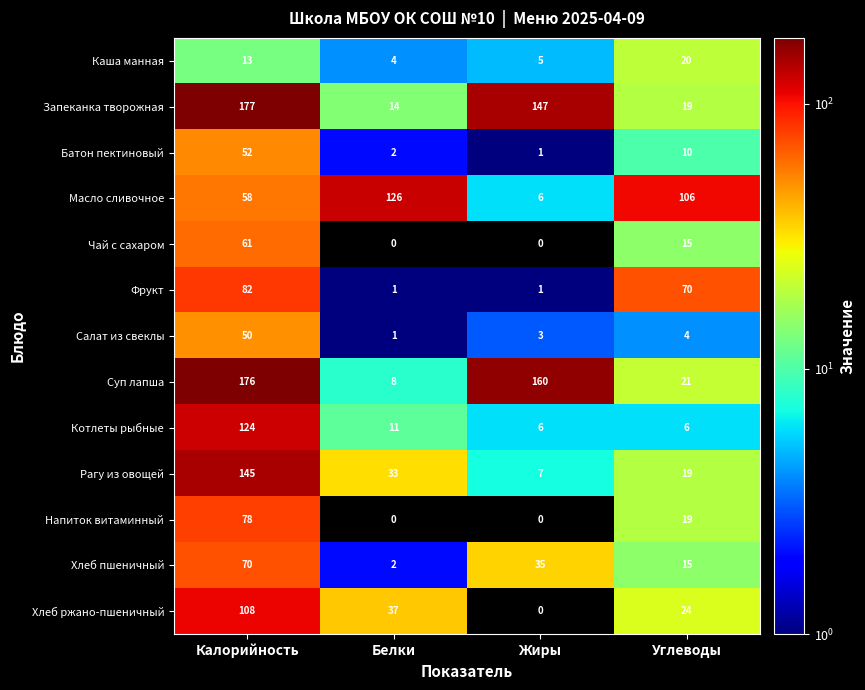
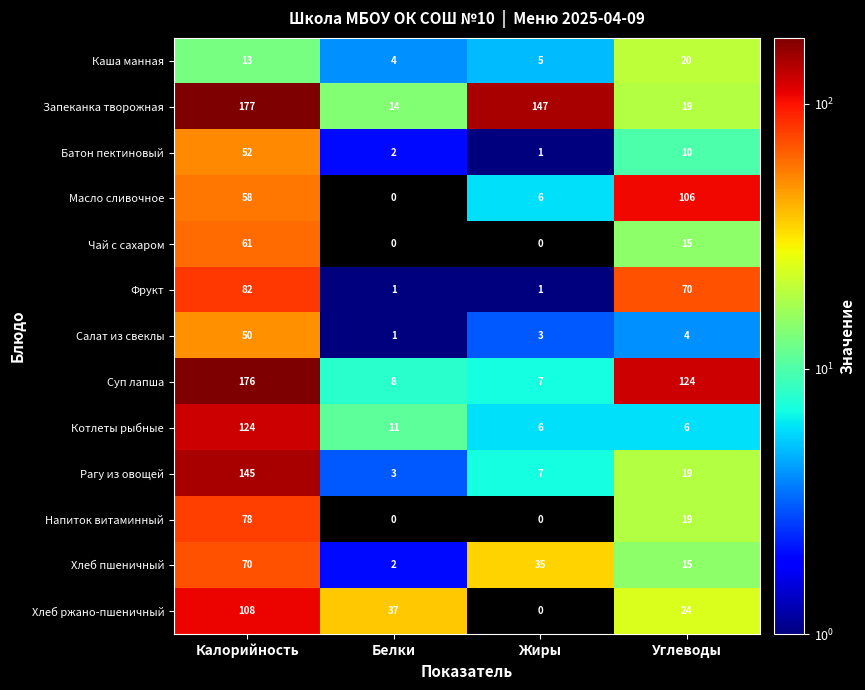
Масло сливочное, Белки: 126 -> 0
Суп лапша, Жиры: 160 -> 7
Суп лапша, Углеводы: 21 -> 124
Рагу из овощей, Белки: 33 -> 3
